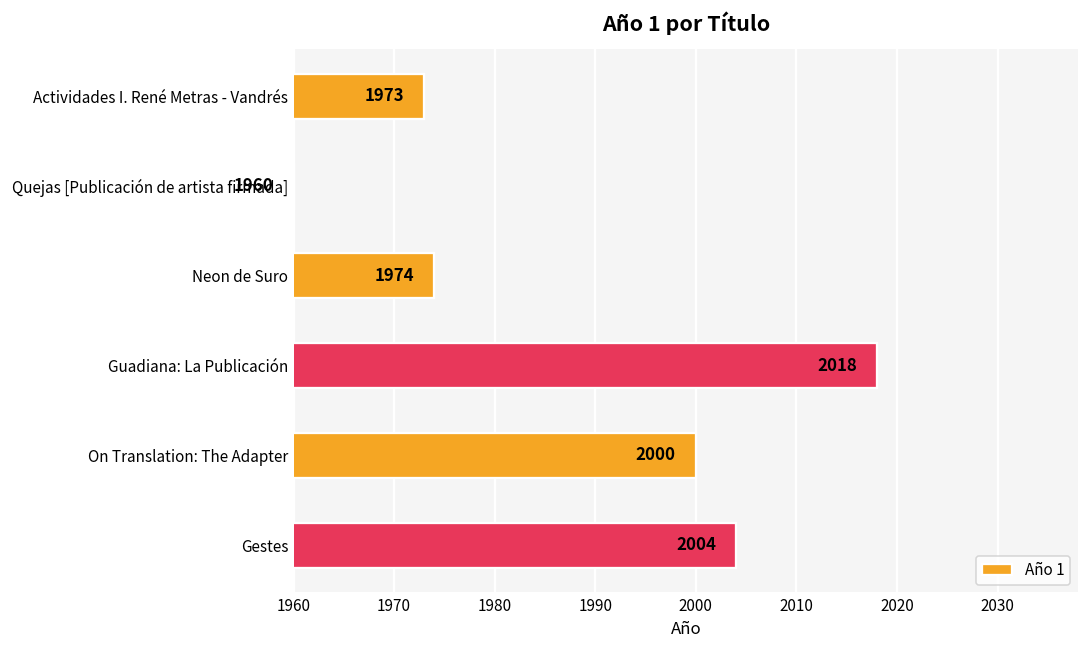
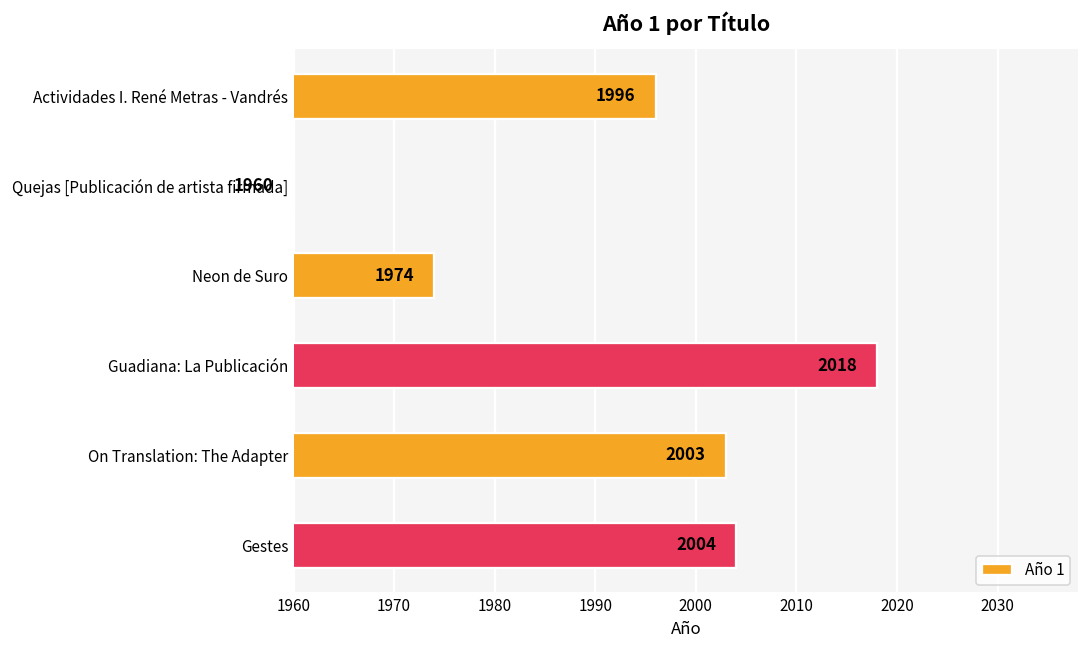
Actividades I. René Metras - Vandrés: 1973 -> 1996
On Translation: The Adapter: 2000 -> 2003
